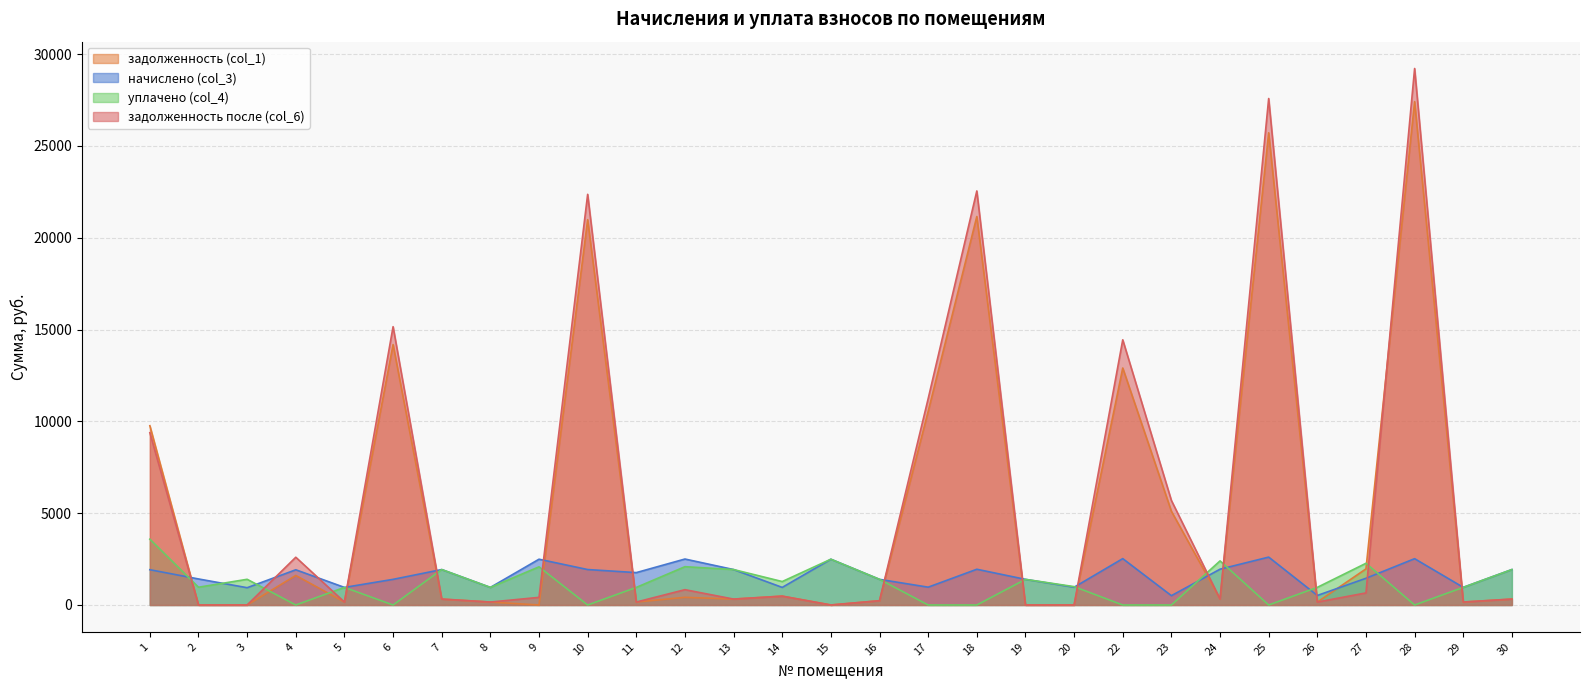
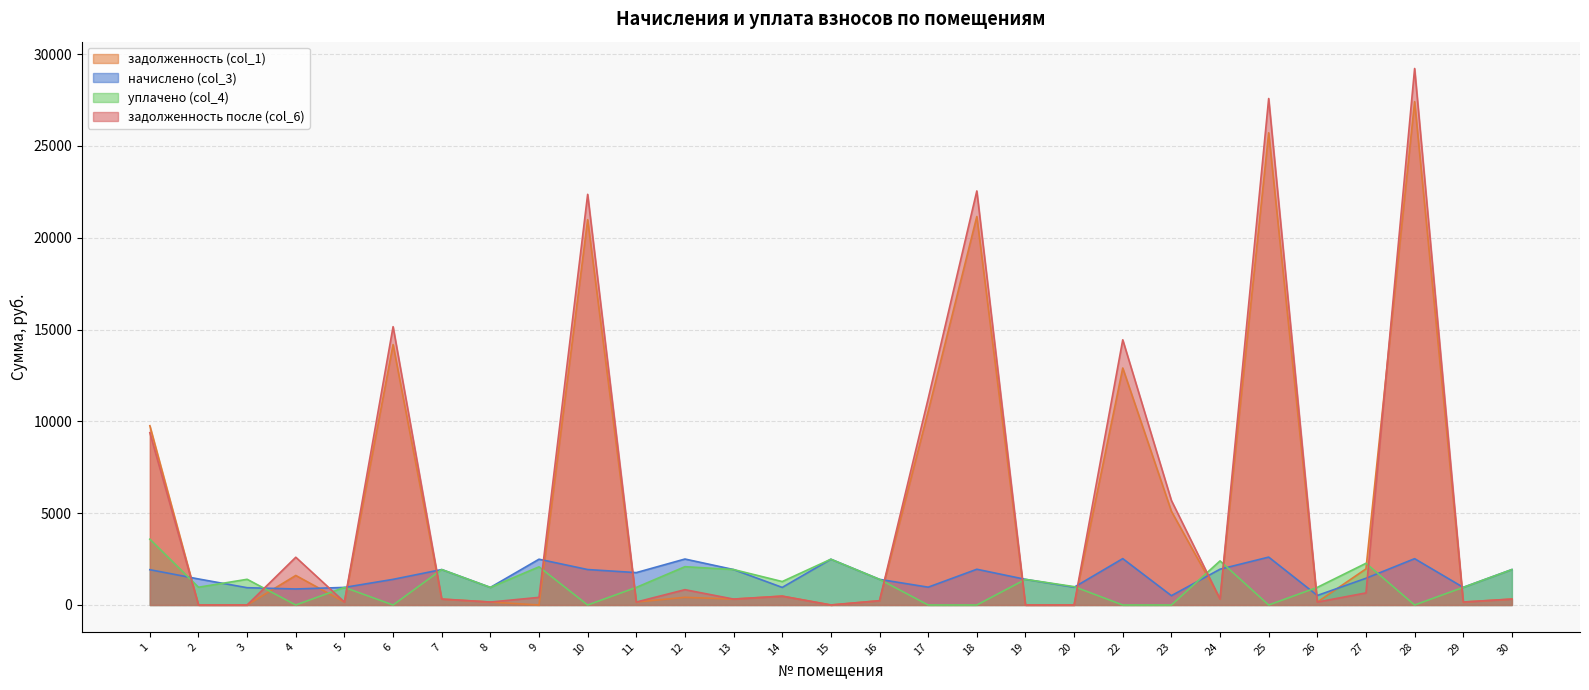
начислено (col_3), 4: 1900 -> 900
